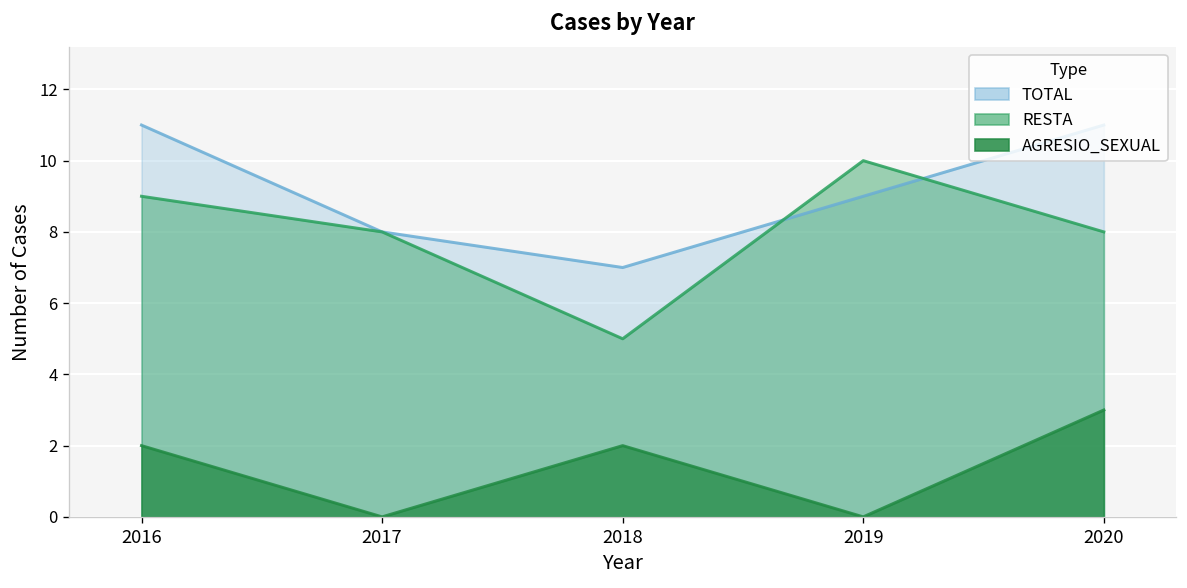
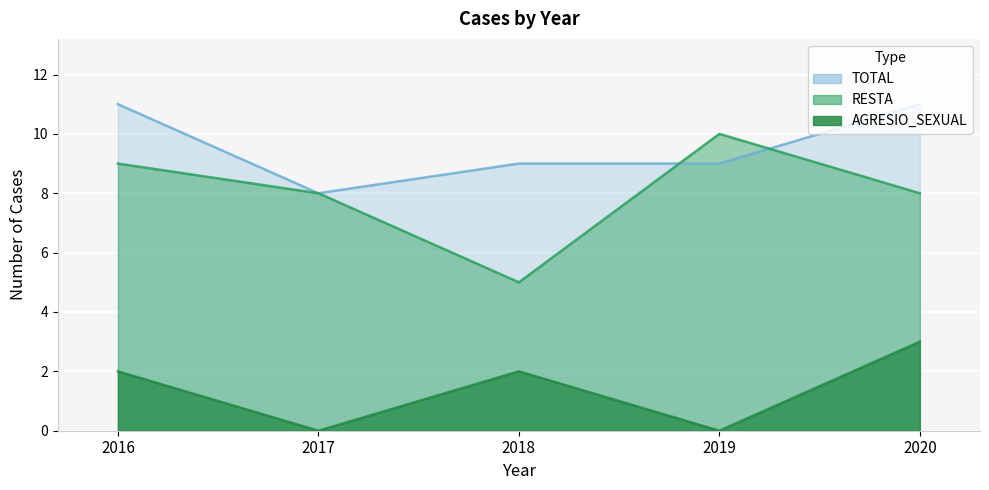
TOTAL, 2018: 7 -> 9
